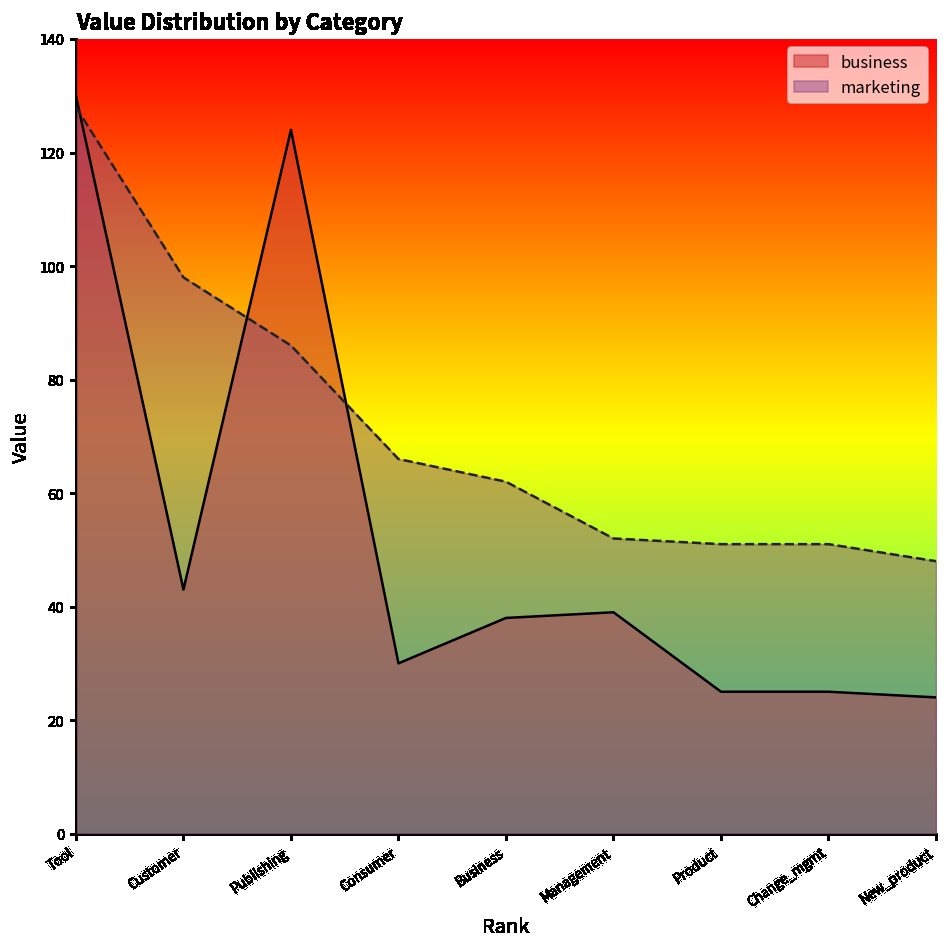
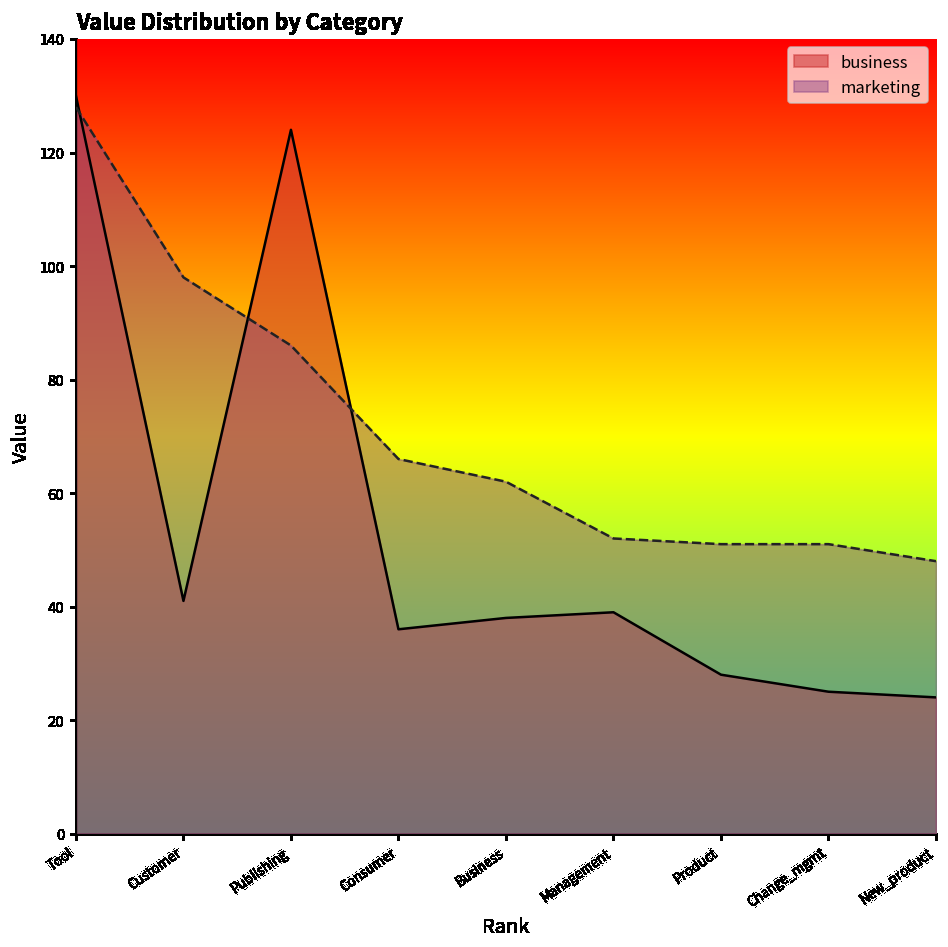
business, Customer: 43 -> 41
business, Consumer: 30 -> 36
business, Product: 25 -> 28
